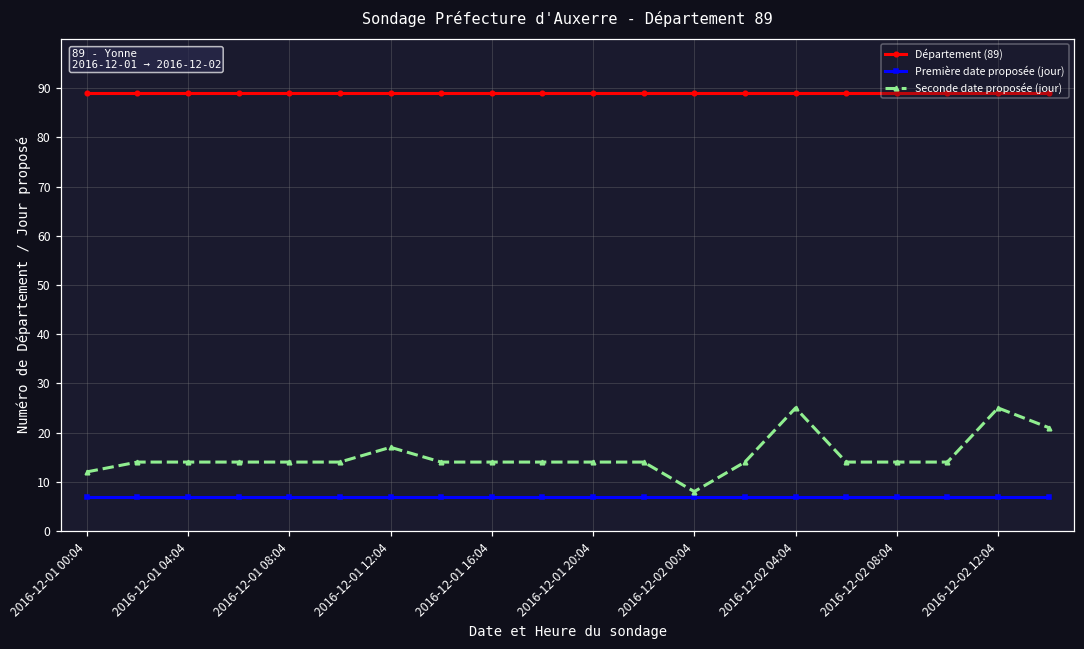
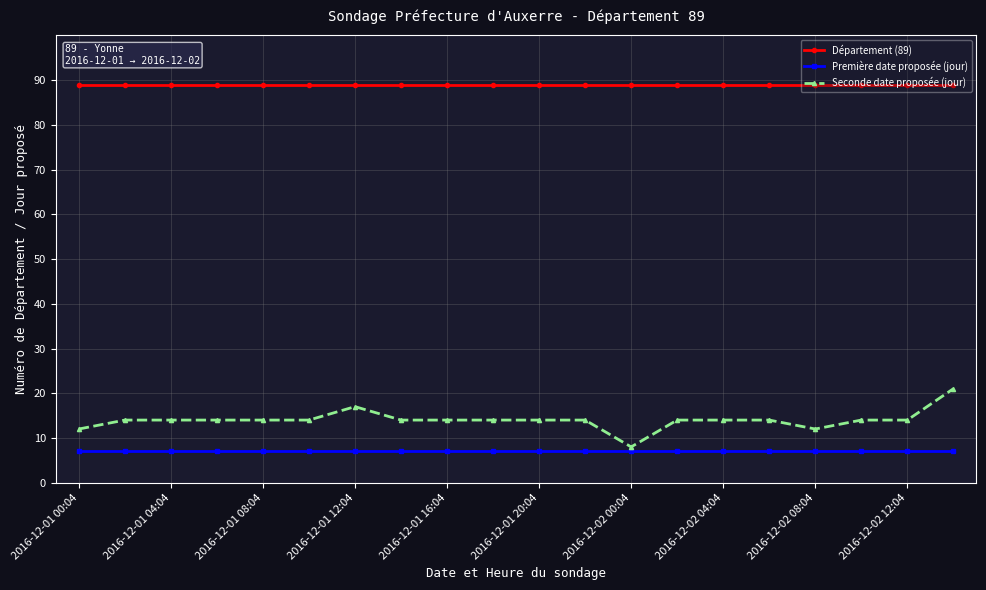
Seconde date proposée (jour), 2016-12-02 04:04: 25 -> 14
Seconde date proposée (jour), 2016-12-02 08:04: 14 -> 12
Seconde date proposée (jour), 2016-12-02 12:04: 25 -> 14
